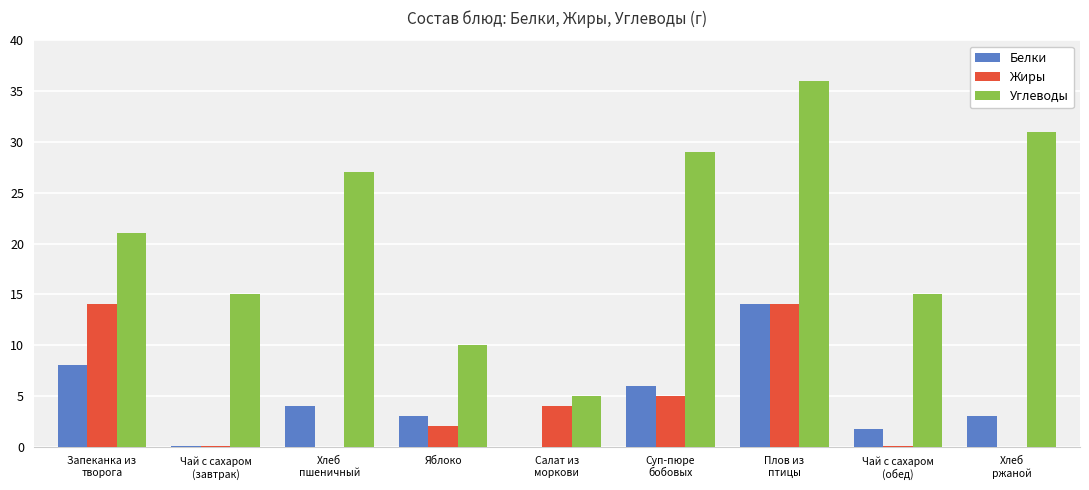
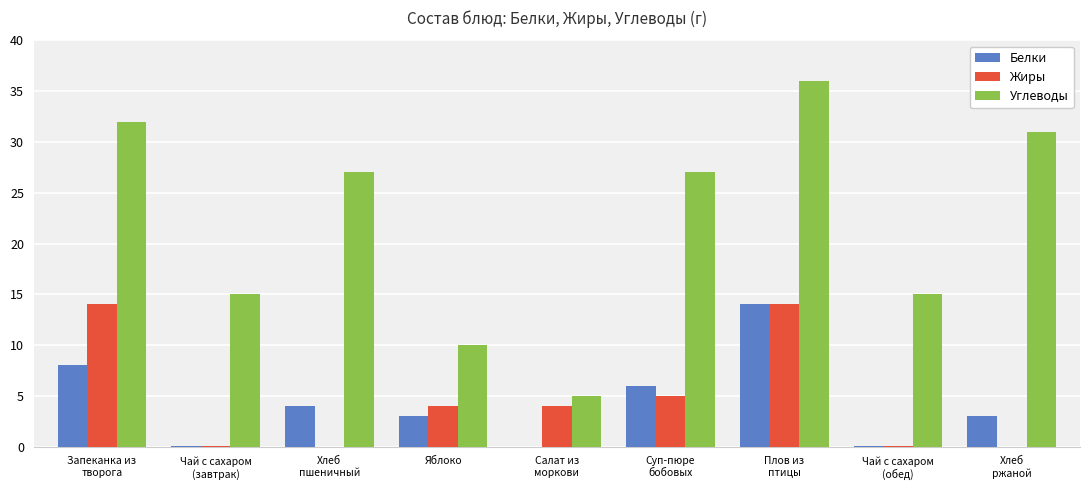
Углеводы, Запеканка из творога: 21 -> 32
Жиры, Яблоко: 2 -> 4
Углеводы, Суп-пюре бобовых: 29 -> 27
Белки, Чай с сахаром (обед): 1.7 -> 0.1
